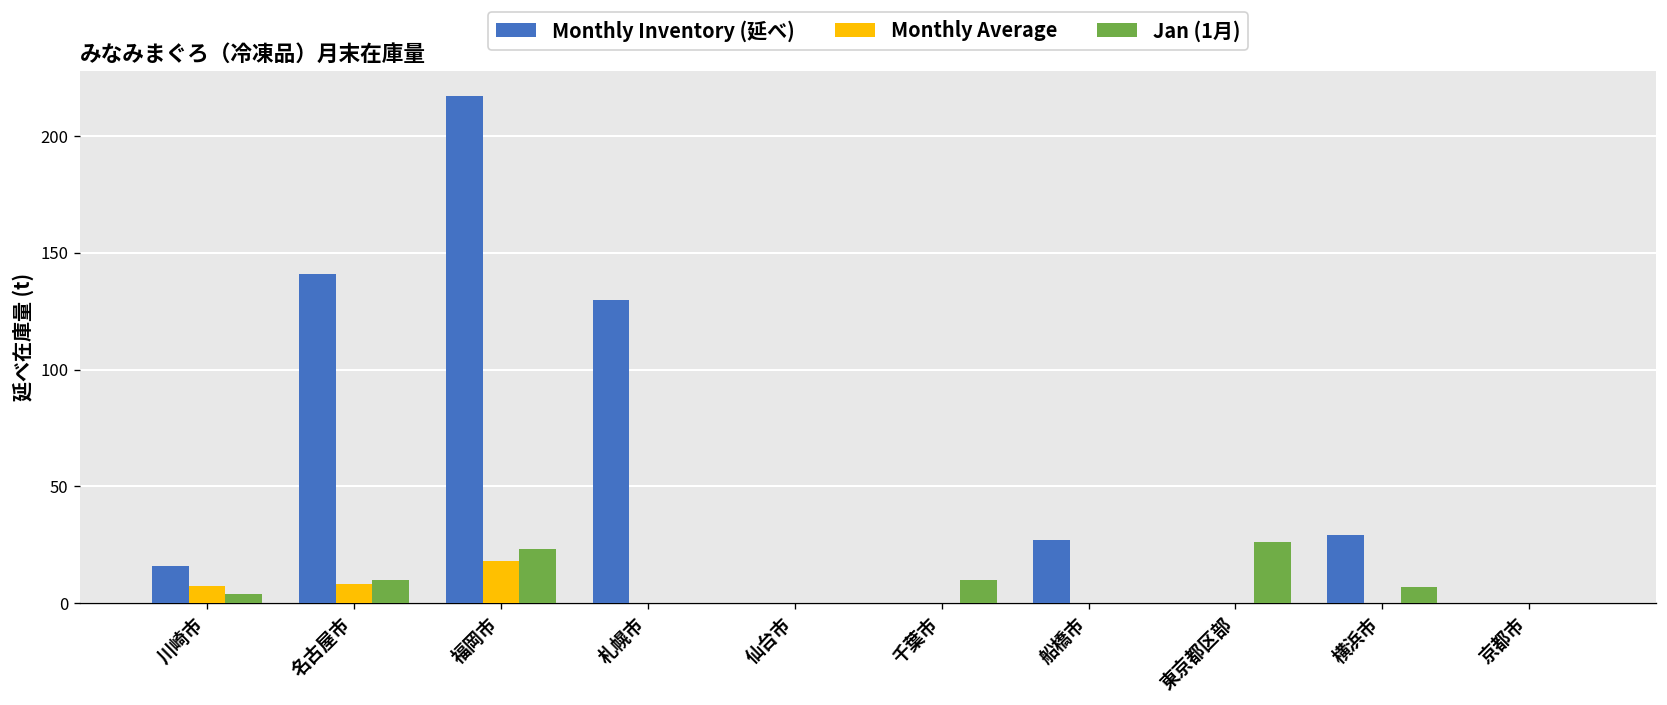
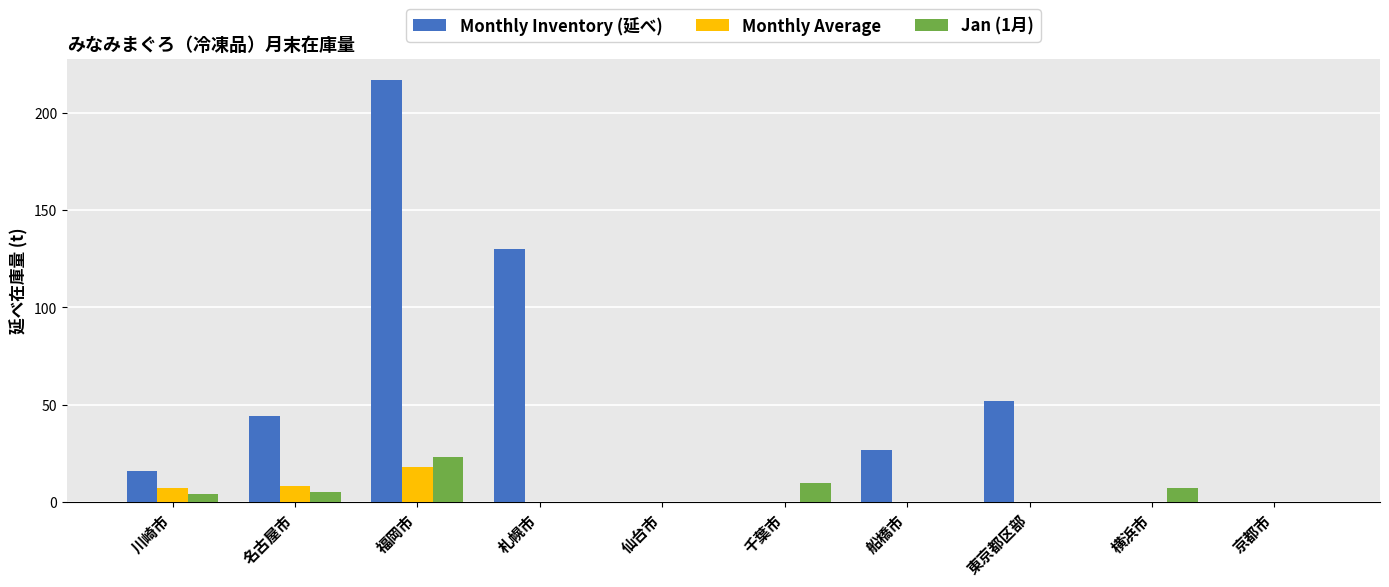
Monthly Inventory (延べ), 名古屋市: 141 -> 44
Jan (1月), 名古屋市: 10 -> 5
Monthly Inventory (延べ), 東京都区部: 0 -> 52
Jan (1月), 東京都区部: 26 -> 0
Monthly Inventory (延べ), 横浜市: 29 -> 0
